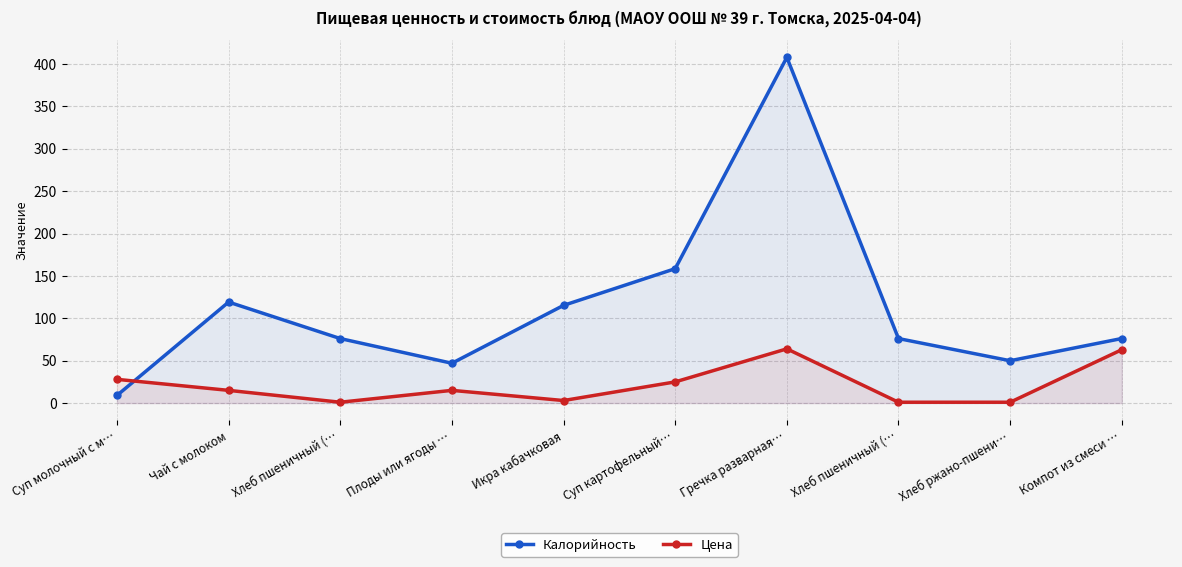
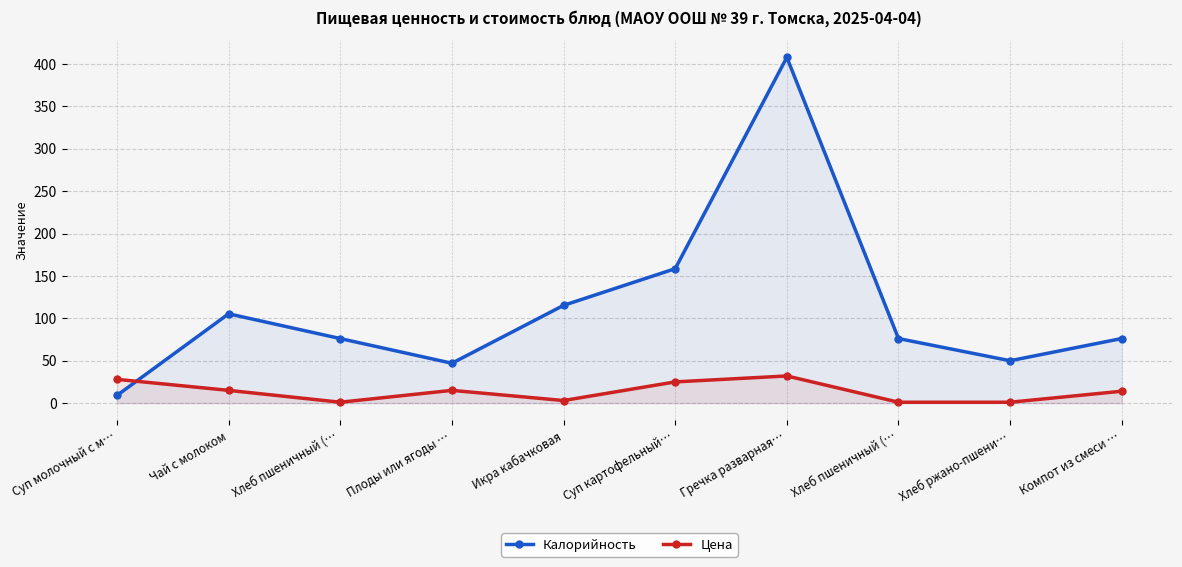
Калорийность, Чай с молоком: 120 -> 110
Цена, Гречка разварная…: 60 -> 30
Цена, Компот из смеси …: 60 -> 10
